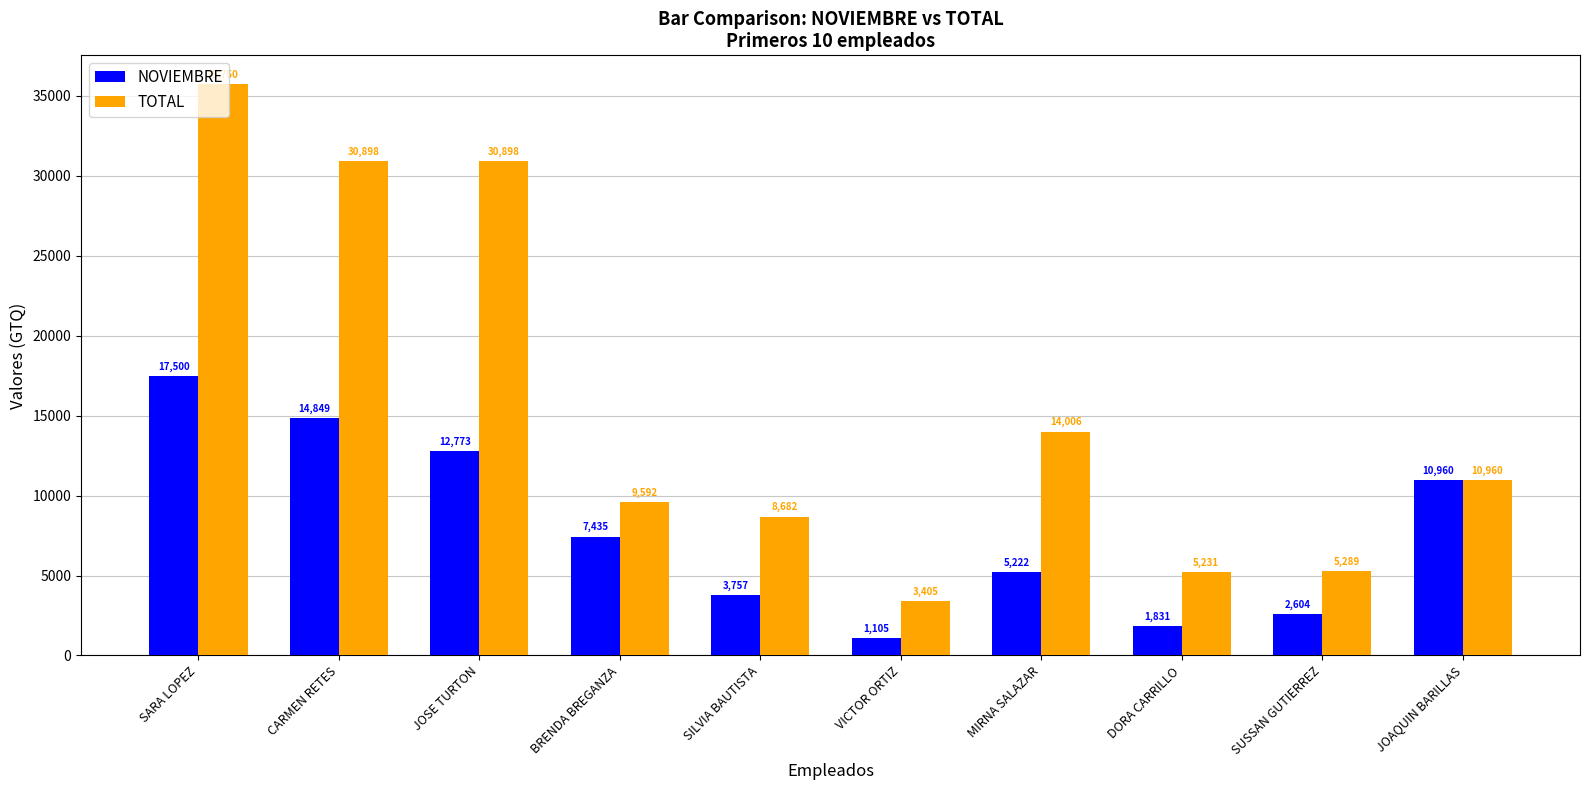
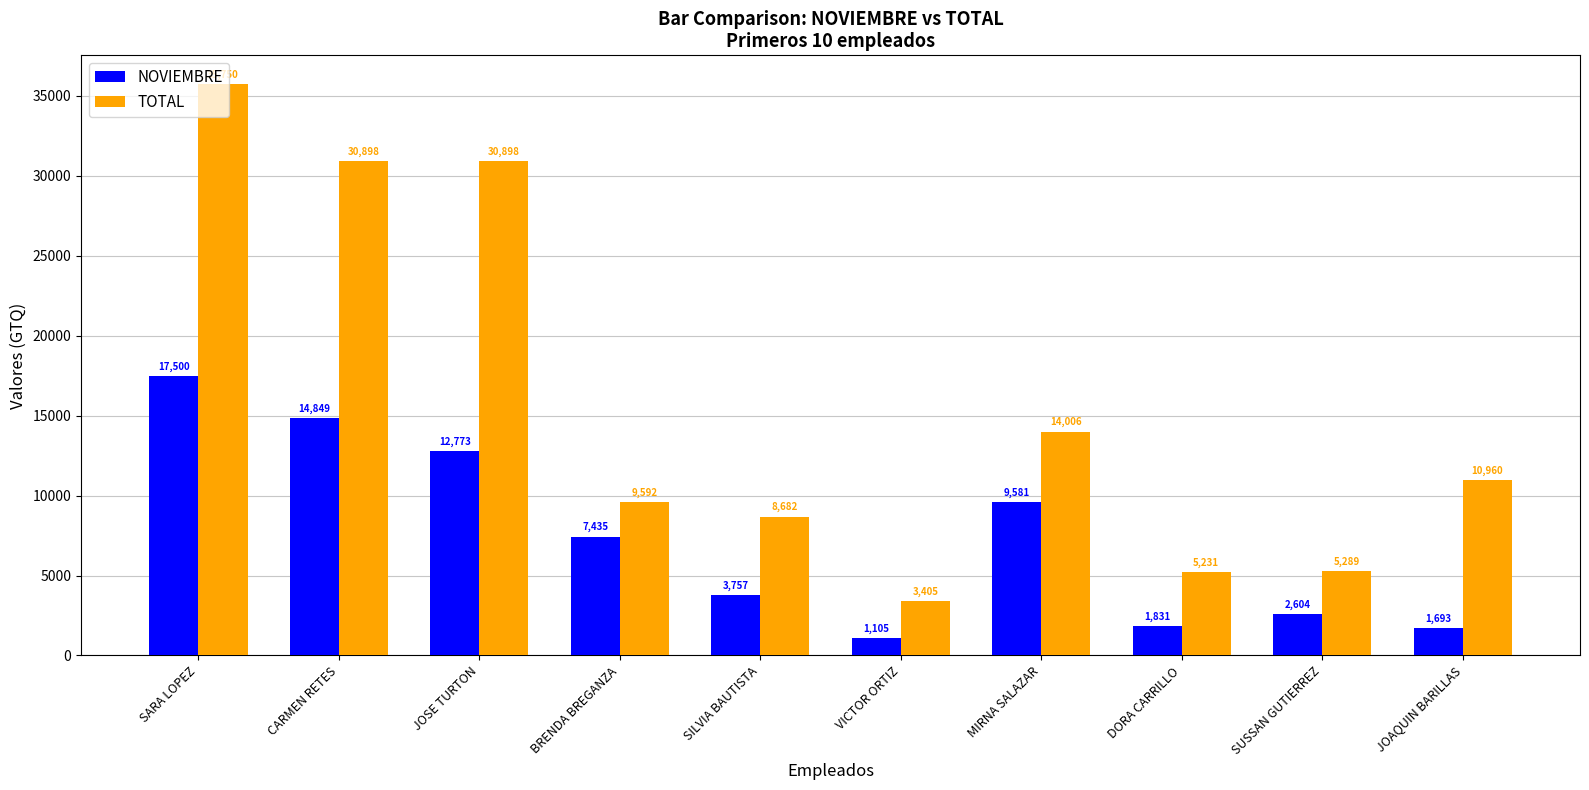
NOVIEMBRE, MIRNA SALAZAR: 5,222 -> 9,581
NOVIEMBRE, JOAQUIN BARILLAS: 10,960 -> 1,693
